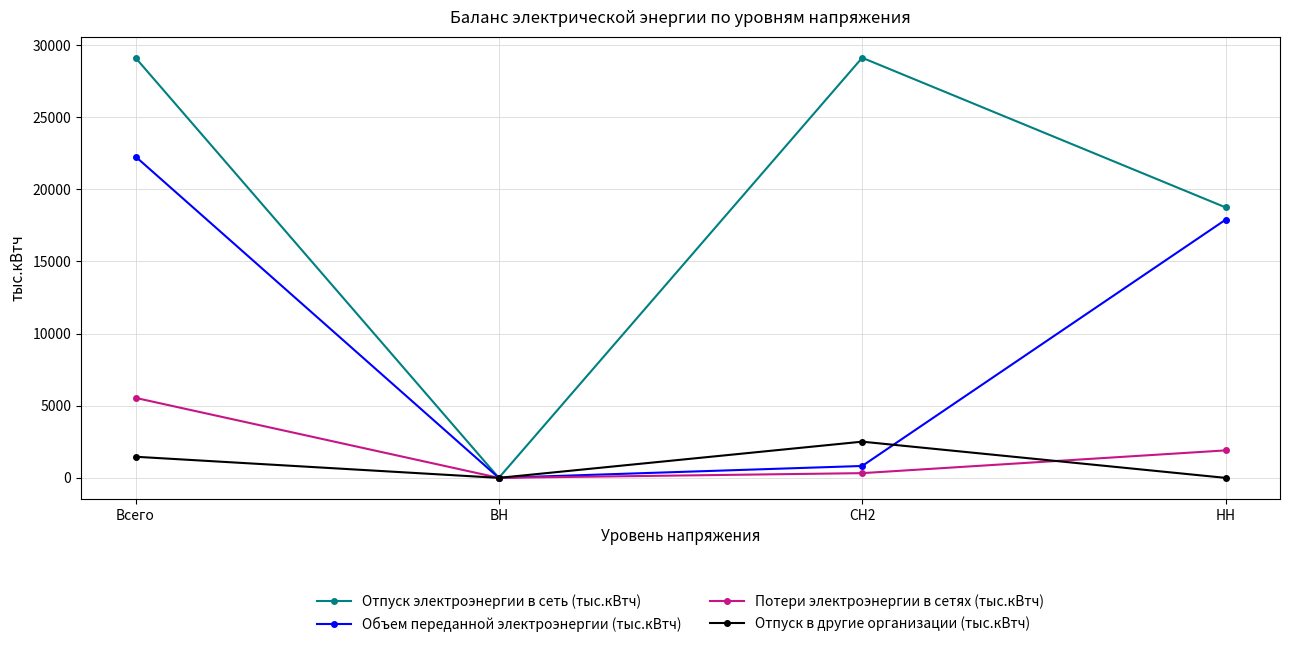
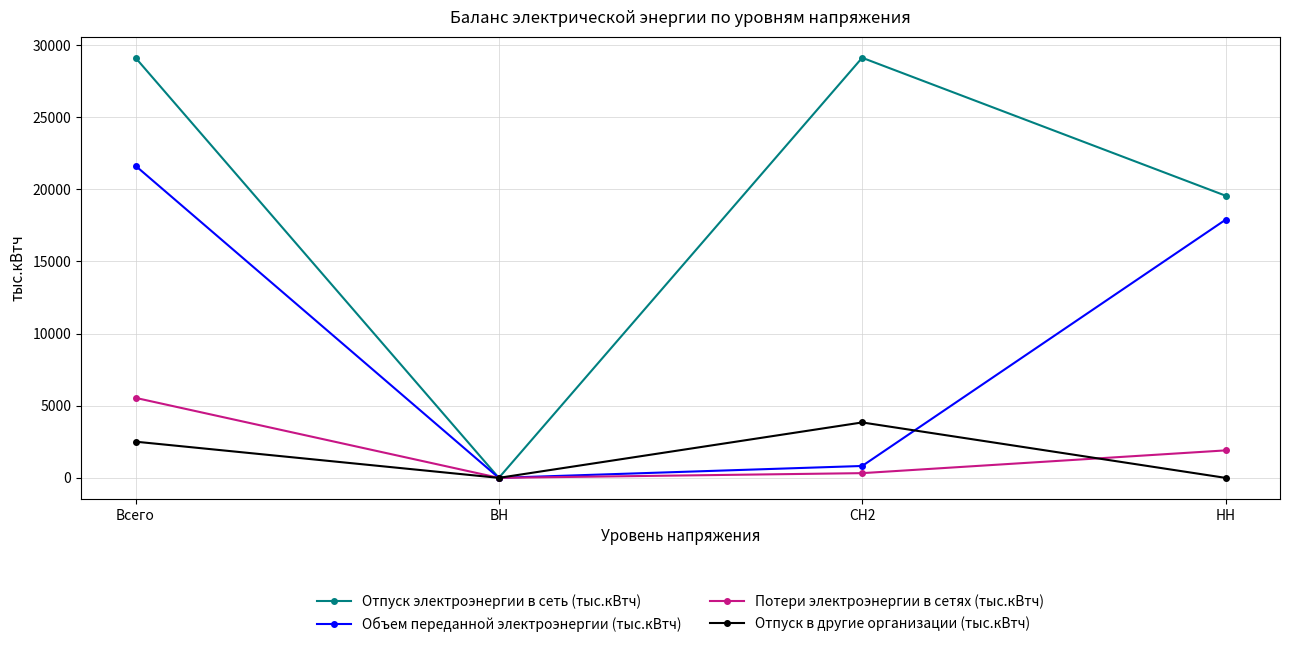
Объем переданной электроэнергии (тыс.кВтч), Всего: 22300 -> 21600
Отпуск в другие организации (тыс.кВтч), Всего: 1500 -> 2500
Отпуск в другие организации (тыс.кВтч), СН2: 2500 -> 3800
Отпуск электроэнергии в сеть (тыс.кВтч), НН: 18700 -> 19600
